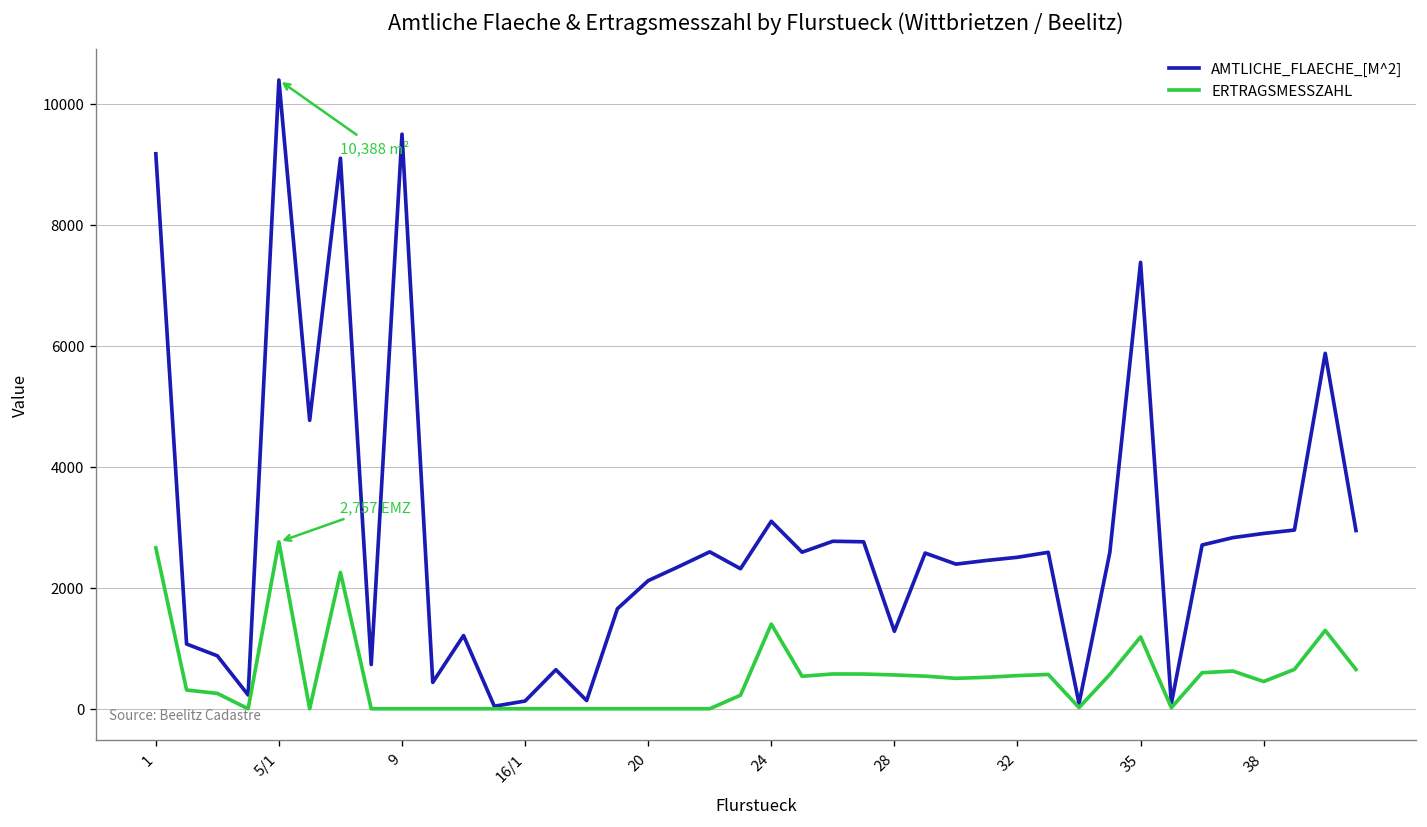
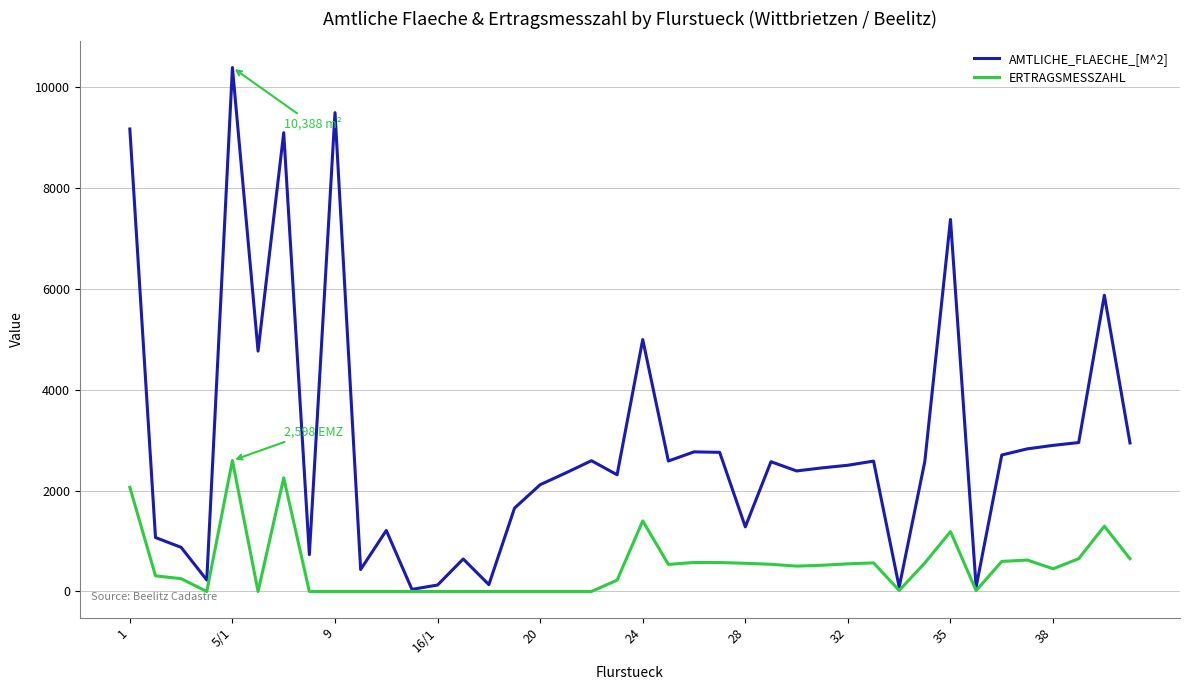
ERTRAGSMESSZAHL, 1: 2700 -> 2100
ERTRAGSMESSZAHL, 5/1: 2,757 -> 2,598
AMTLICHE_FLAECHE_[M^2], 24: 3100 -> 5000
